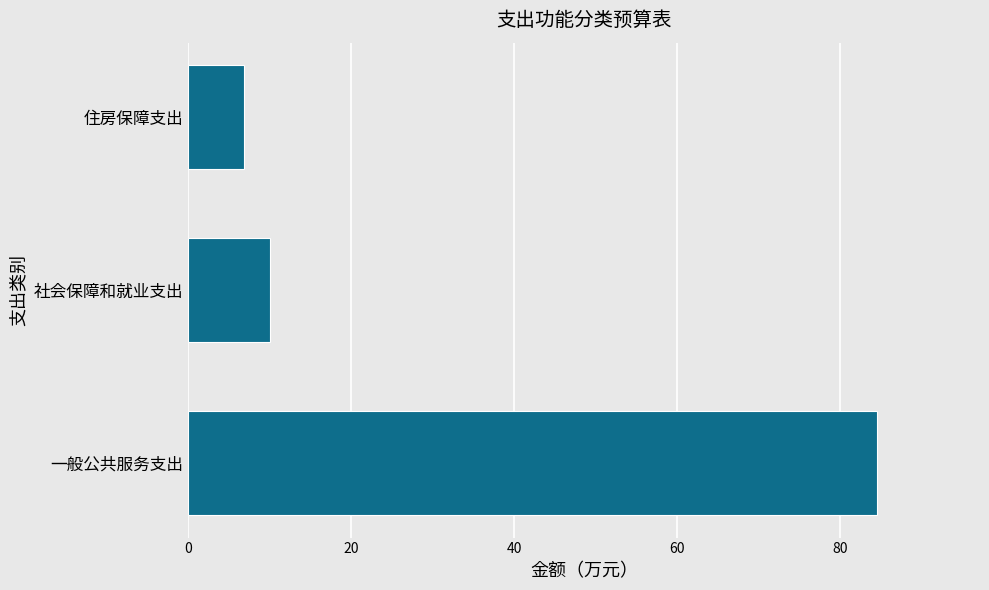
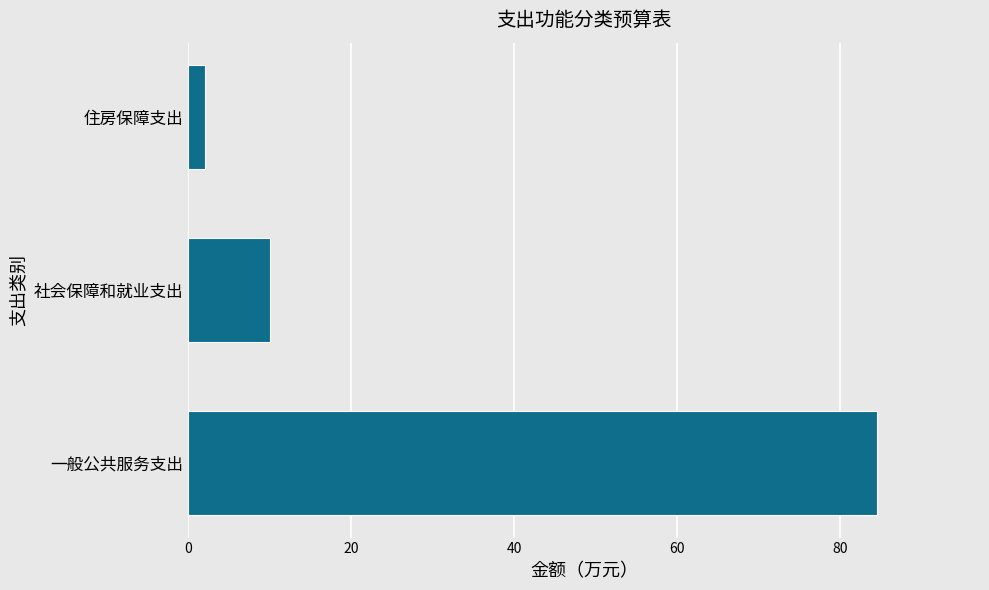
住房保障支出: 7 -> 2
